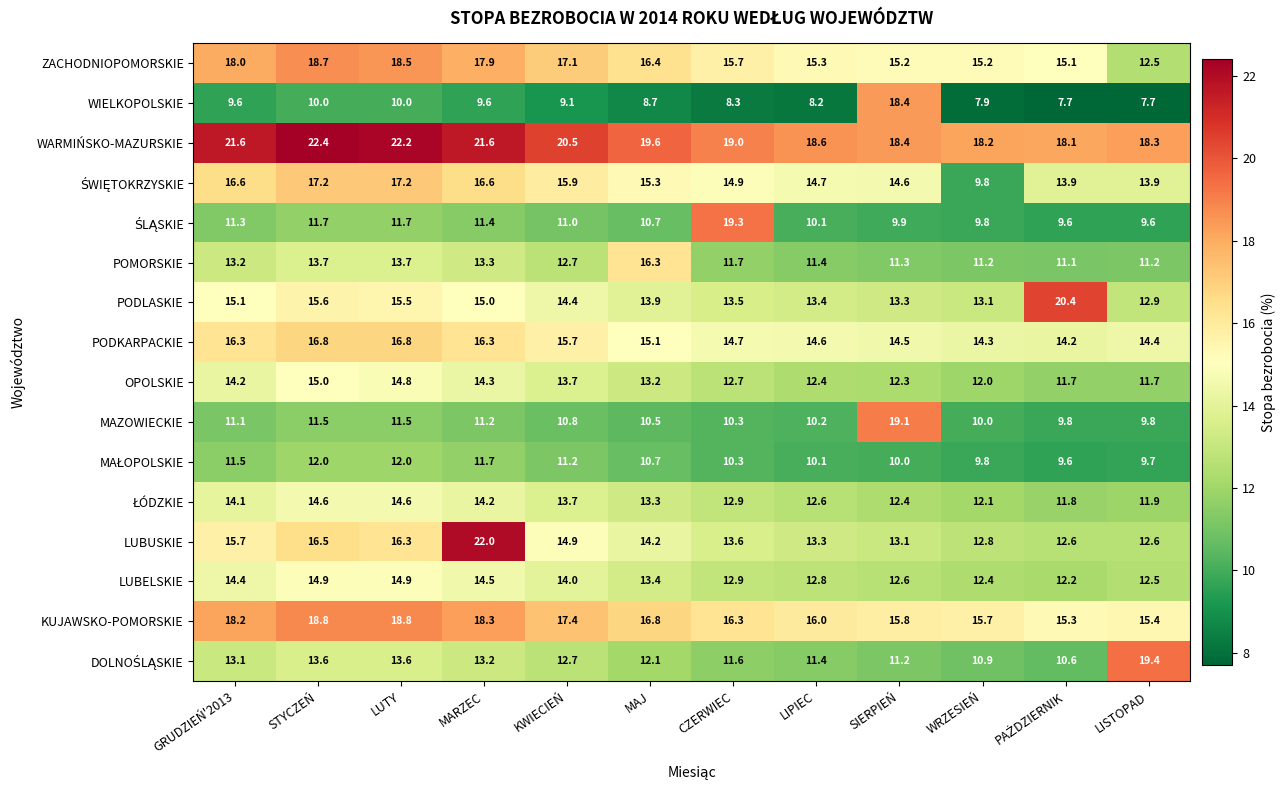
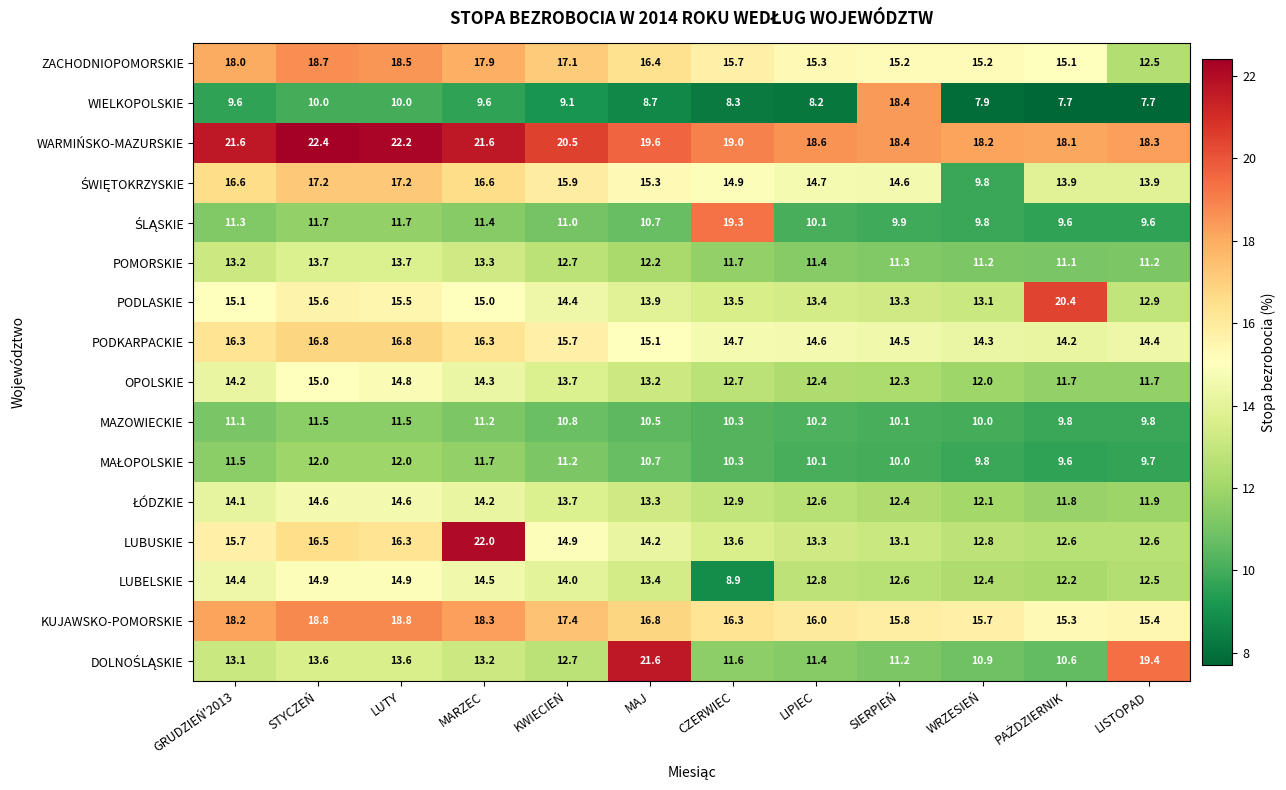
POMORSKIE, MAJ: 16.3 -> 12.2
MAZOWIECKIE, SIERPIEŃ: 19.1 -> 10.1
LUBELSKIE, CZERWIEC: 12.9 -> 8.9
DOLNOŚLĄSKIE, MAJ: 12.1 -> 21.6
